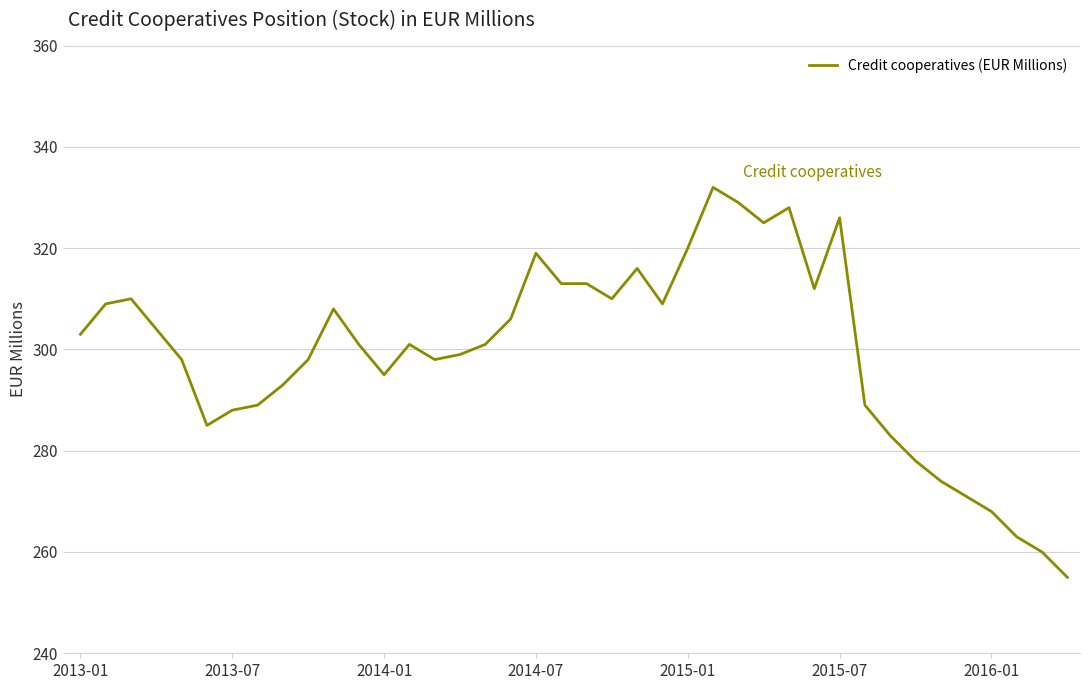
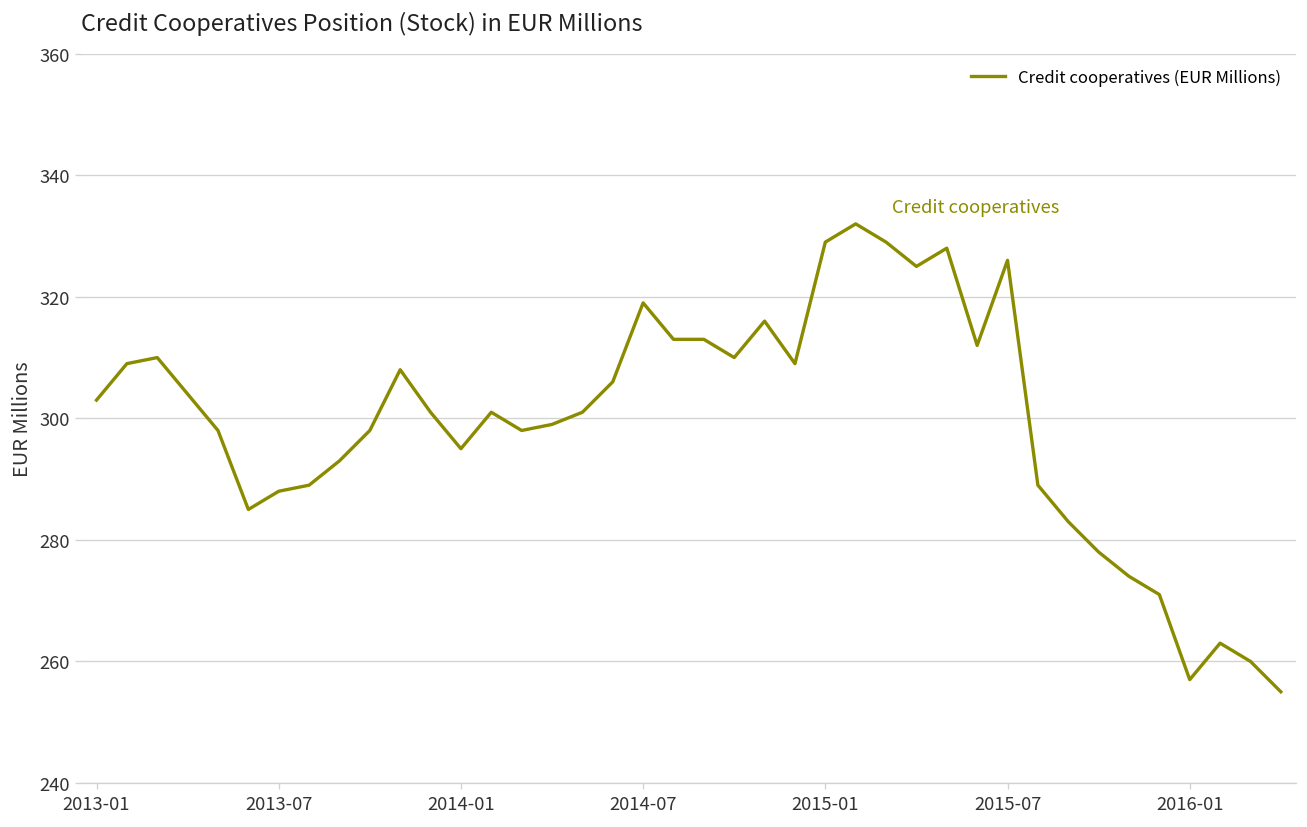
2015-01: 320 -> 329
2016-01: 268 -> 257
